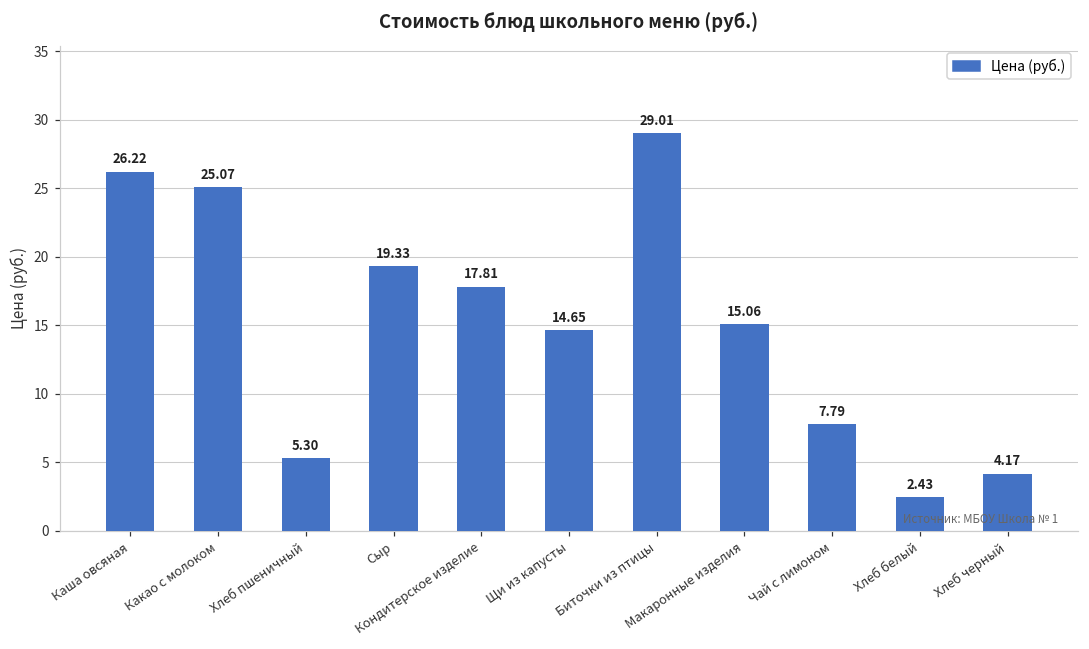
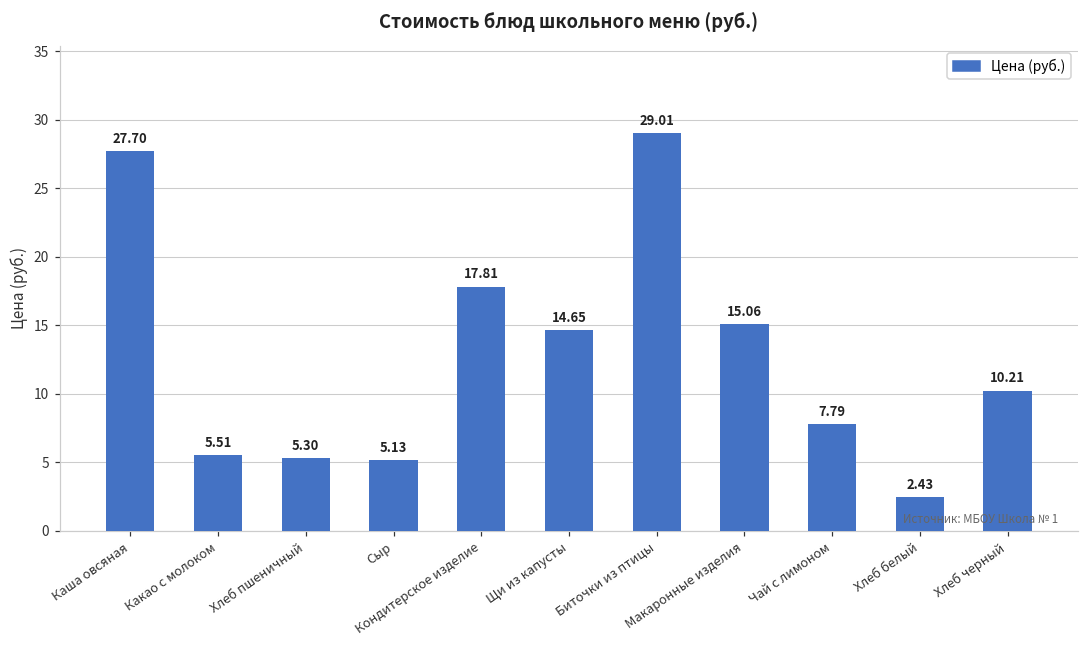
Каша овсяная: 26.22 -> 27.70
Какао с молоком: 25.07 -> 5.51
Сыр: 19.33 -> 5.13
Хлеб черный: 4.17 -> 10.21
